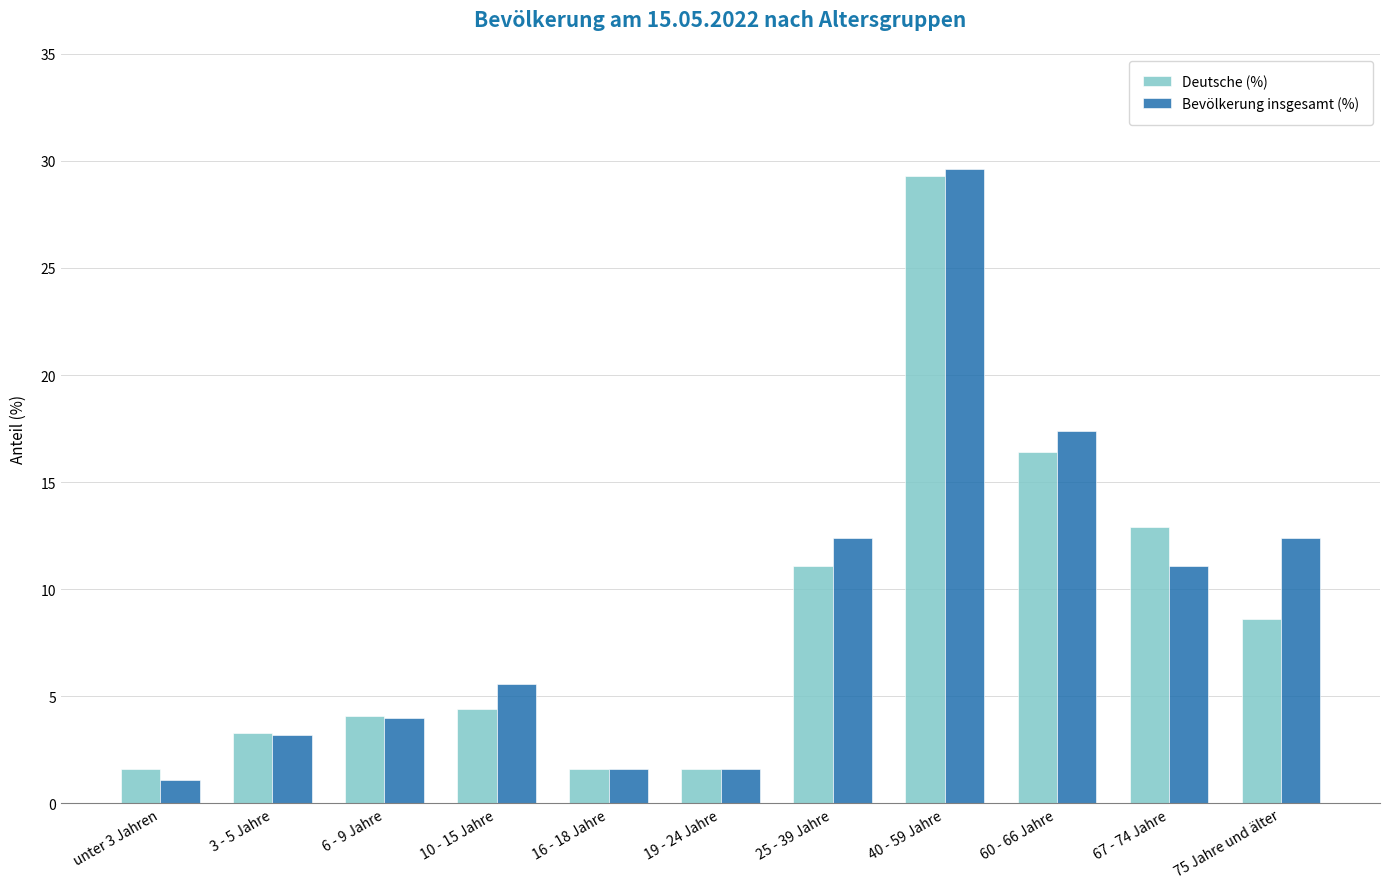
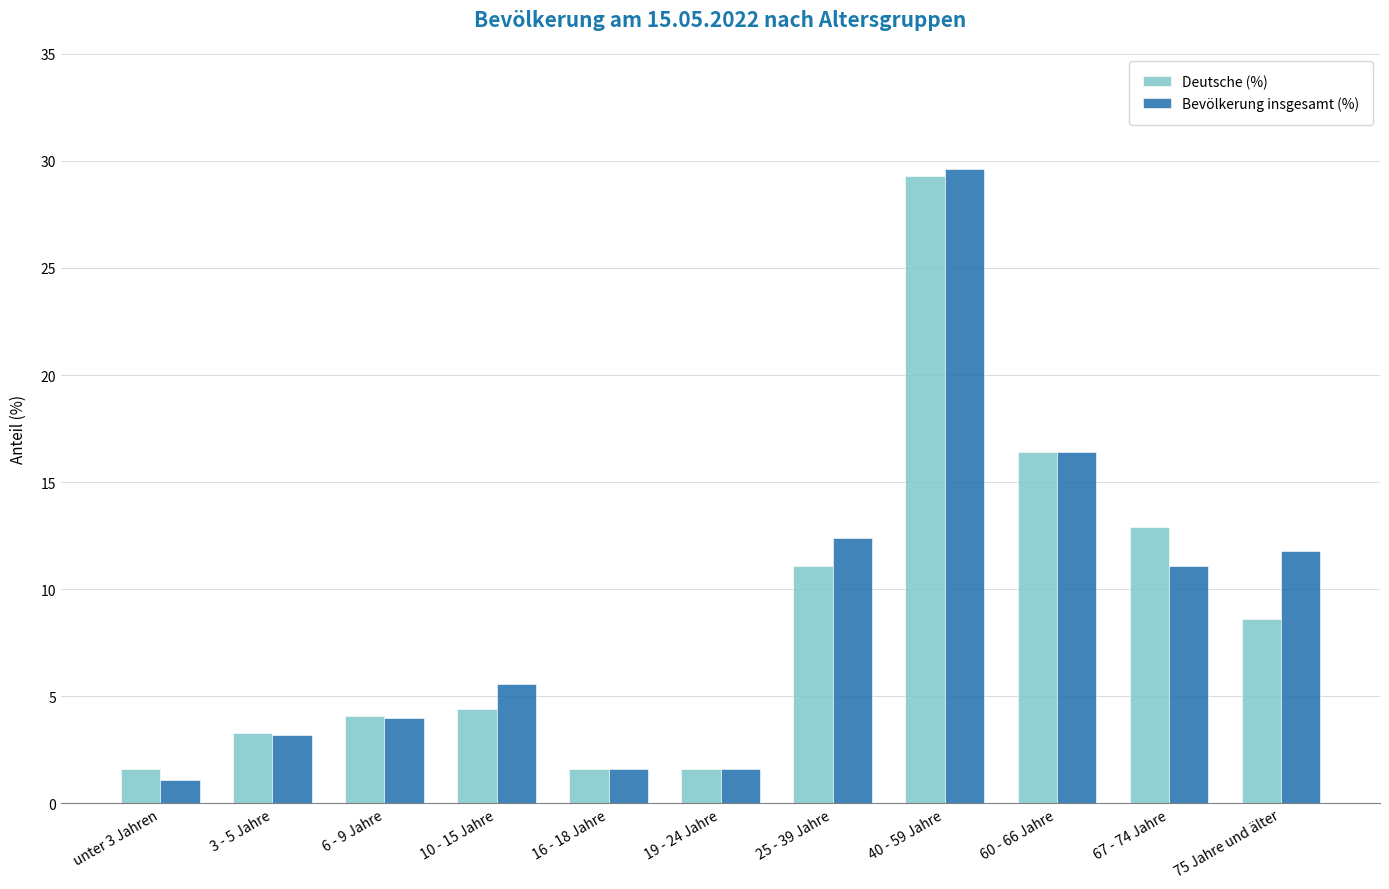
Bevölkerung insgesamt (%), 60 - 66 Jahre: 17.4 -> 16.4
Bevölkerung insgesamt (%), 75 Jahre und älter: 12.4 -> 11.8
